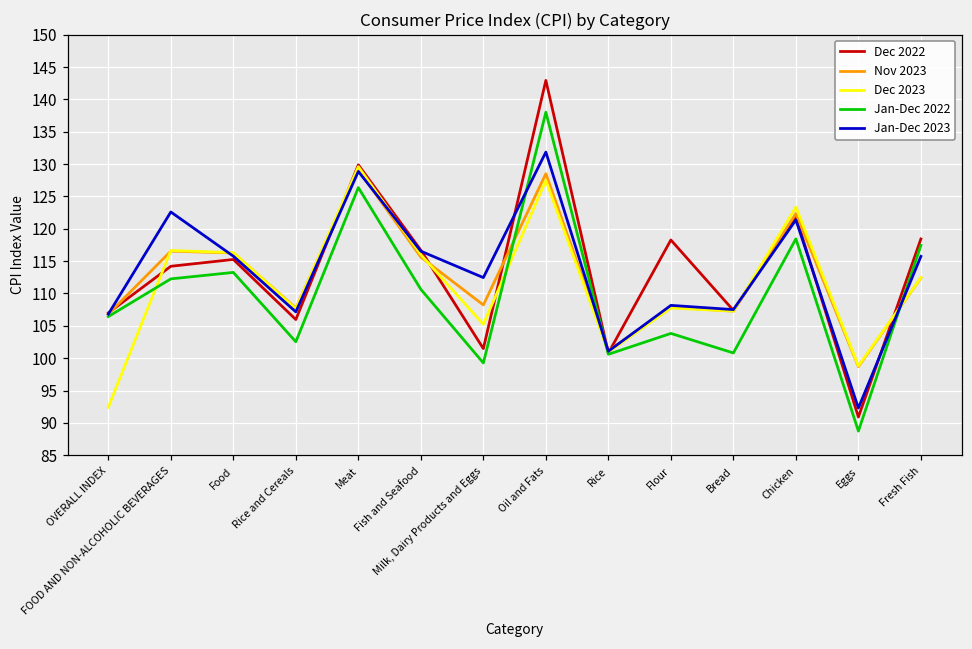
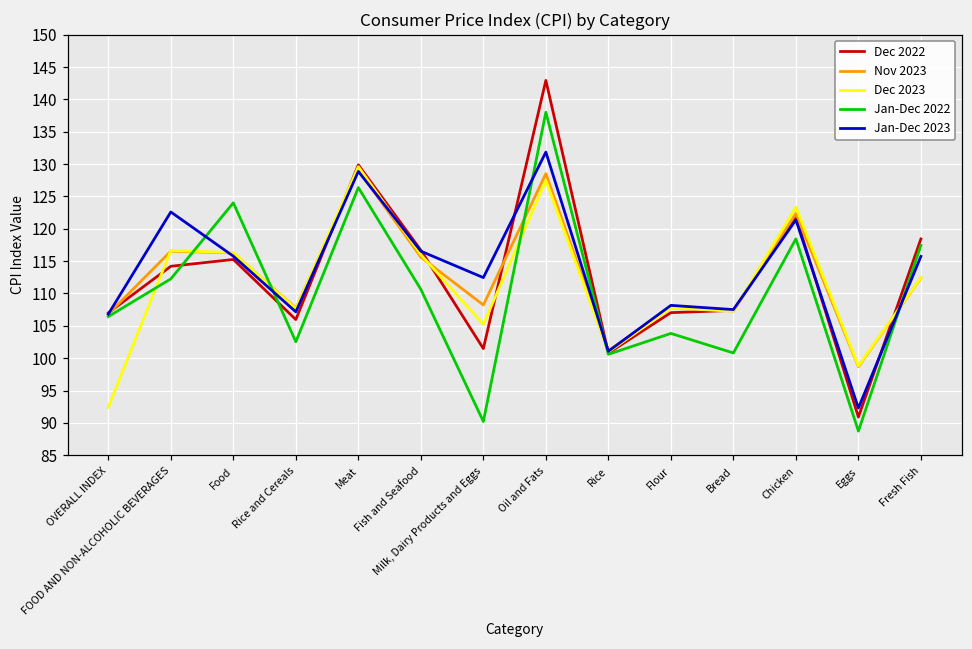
Jan-Dec 2022, Food: 113 -> 124
Jan-Dec 2022, Milk, Dairy Products and Eggs: 99 -> 90
Dec 2022, Flour: 118 -> 107
